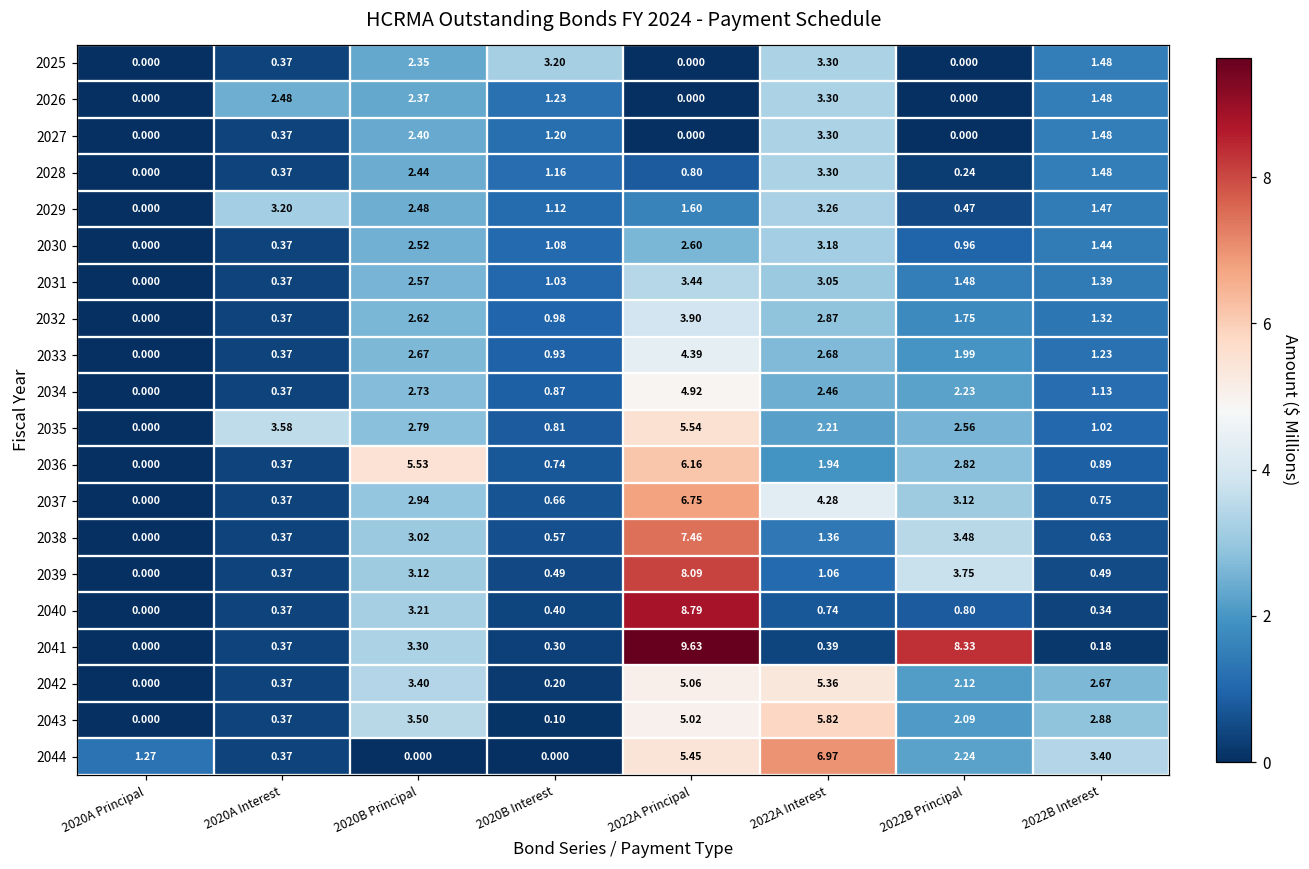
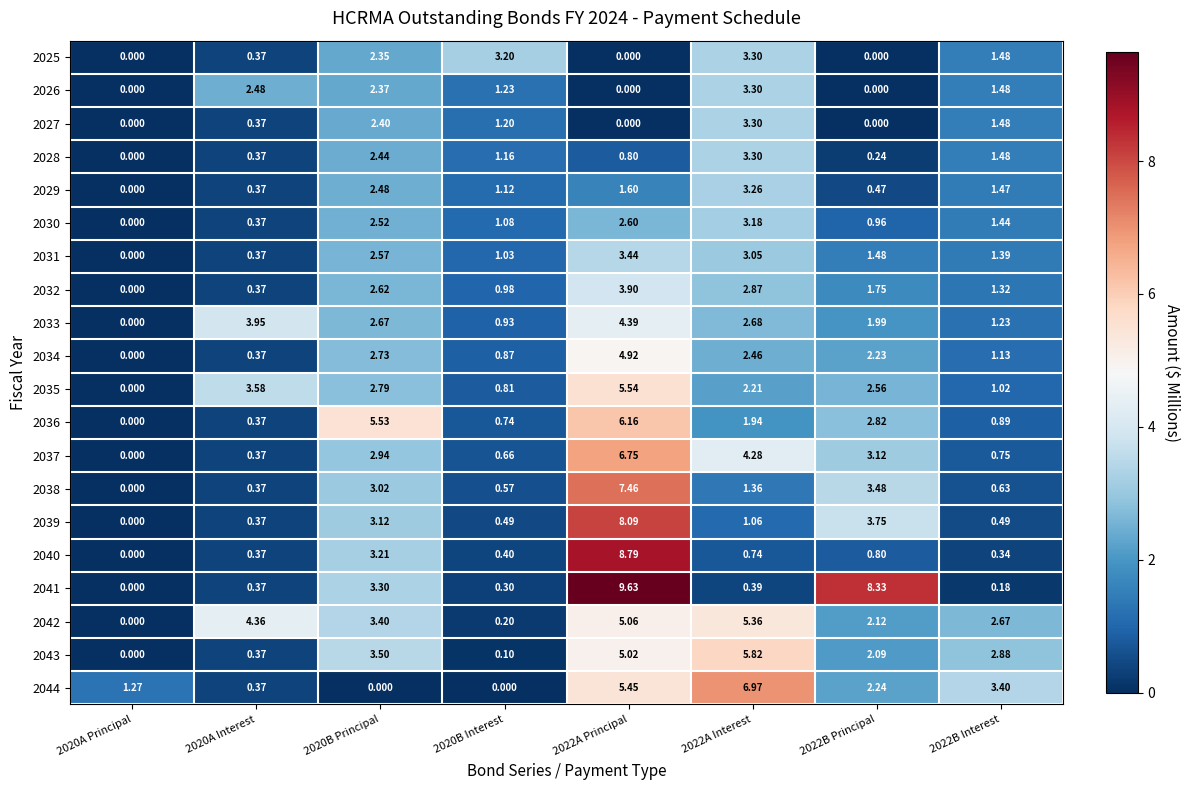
2029, 2020A Interest: 3.20 -> 0.37
2033, 2020A Interest: 0.37 -> 3.95
2042, 2020A Interest: 0.37 -> 4.36
